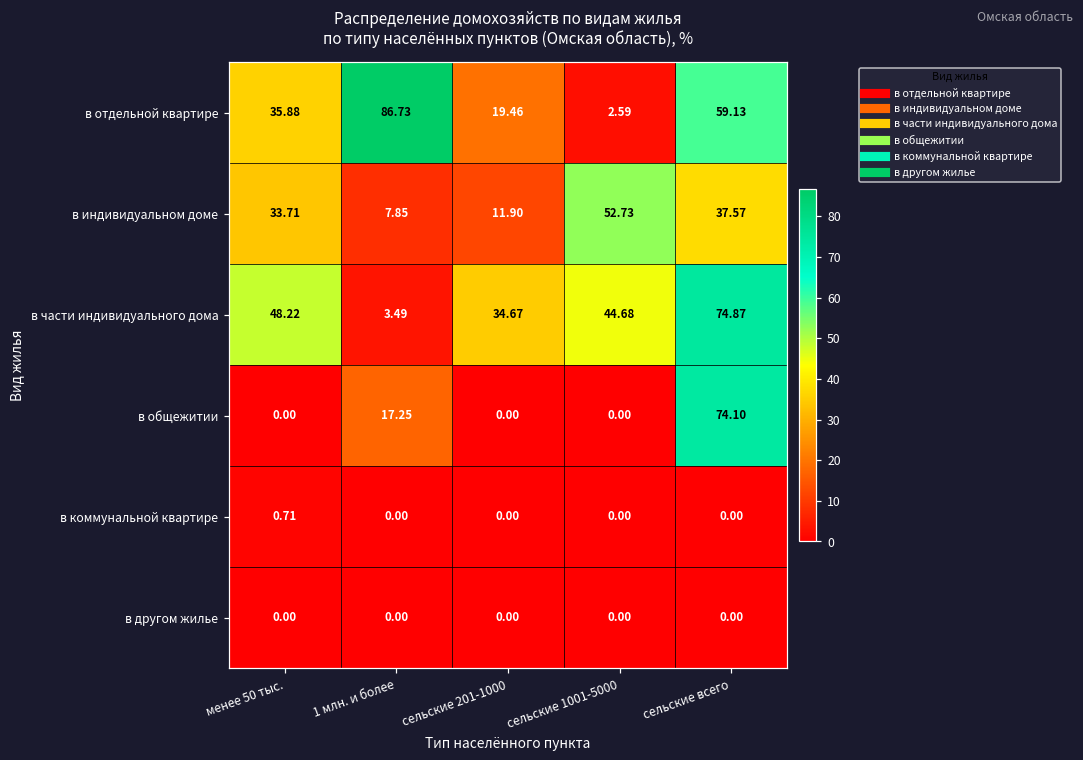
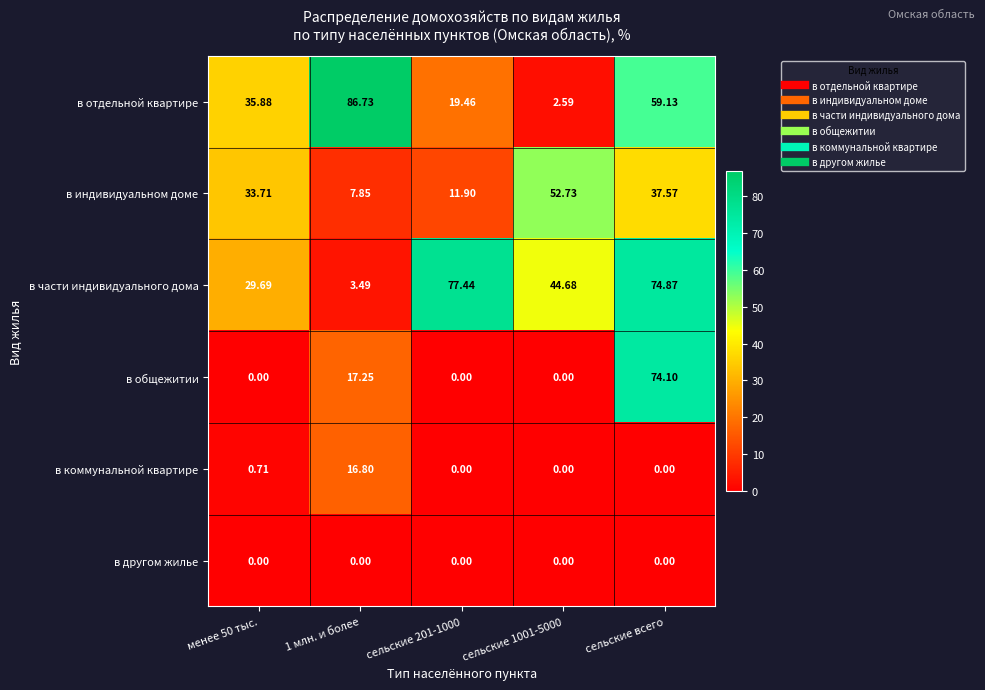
в части индивидуального дома, менее 50 тыс.: 48.22 -> 29.69
в части индивидуального дома, сельские 201-1000: 34.67 -> 77.44
в коммунальной квартире, 1 млн. и более: 0.00 -> 16.80
